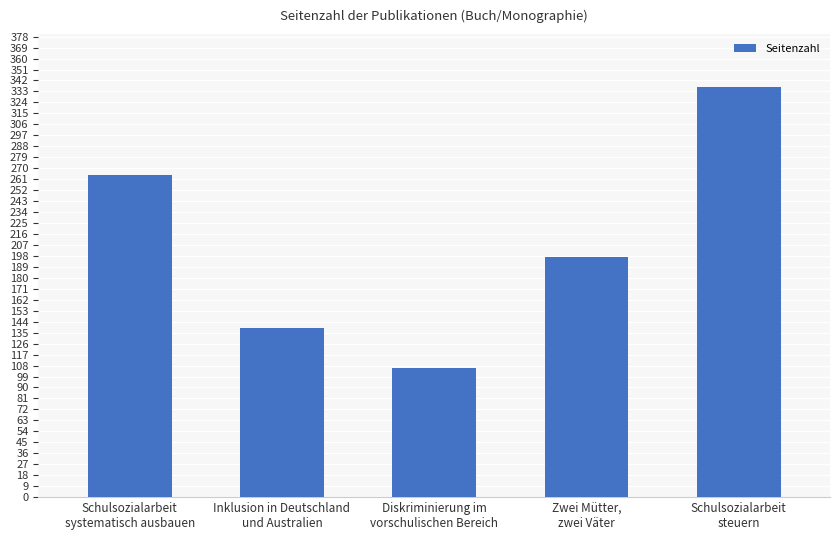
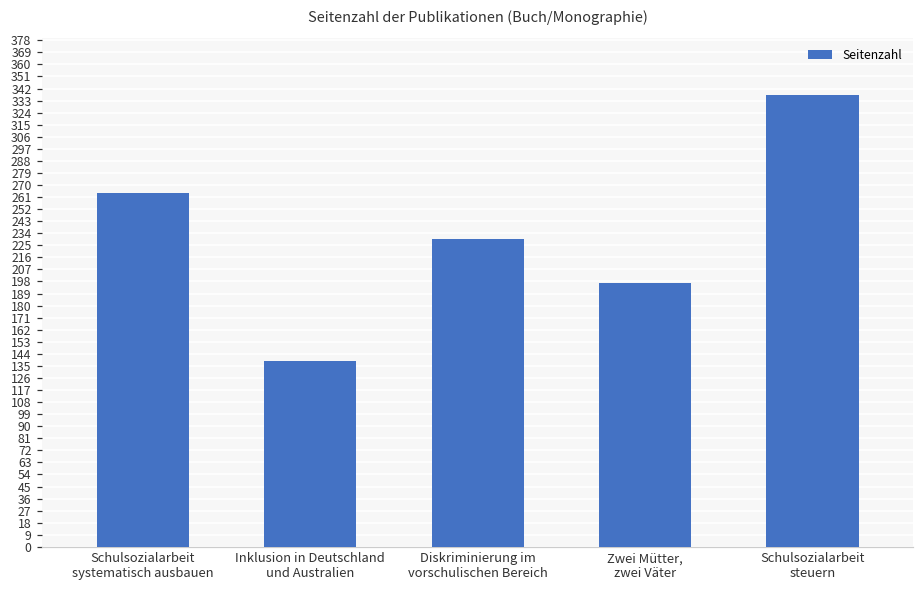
Diskriminierung im vorschulischen Bereich: 106 -> 230
